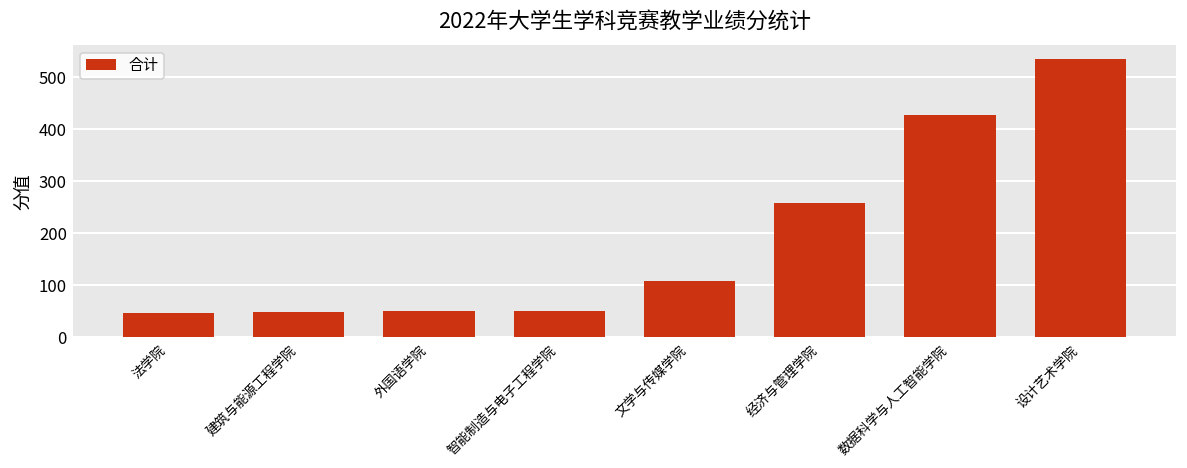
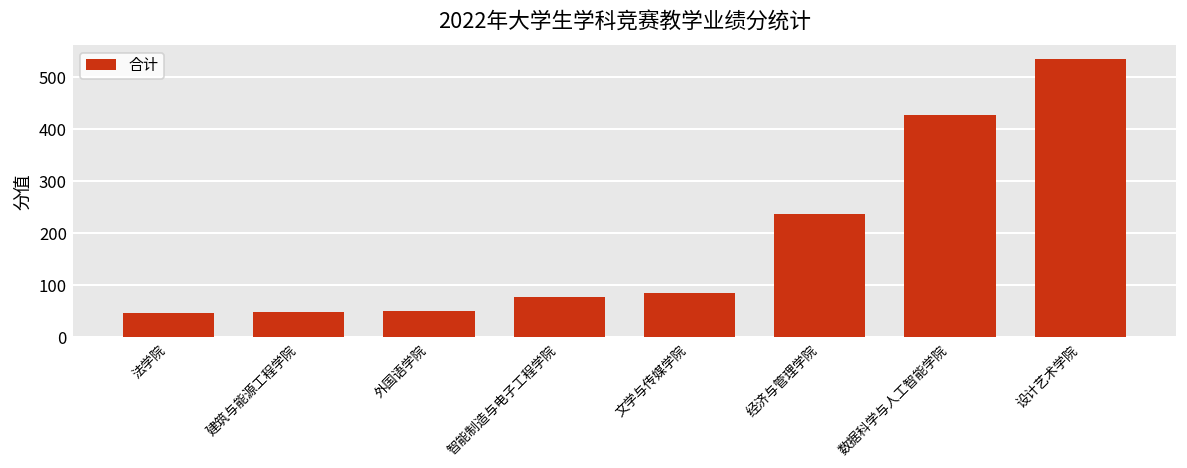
智能制造与电子工程学院: 50 -> 80
文学与传媒学院: 110 -> 90
经济与管理学院: 260 -> 240
